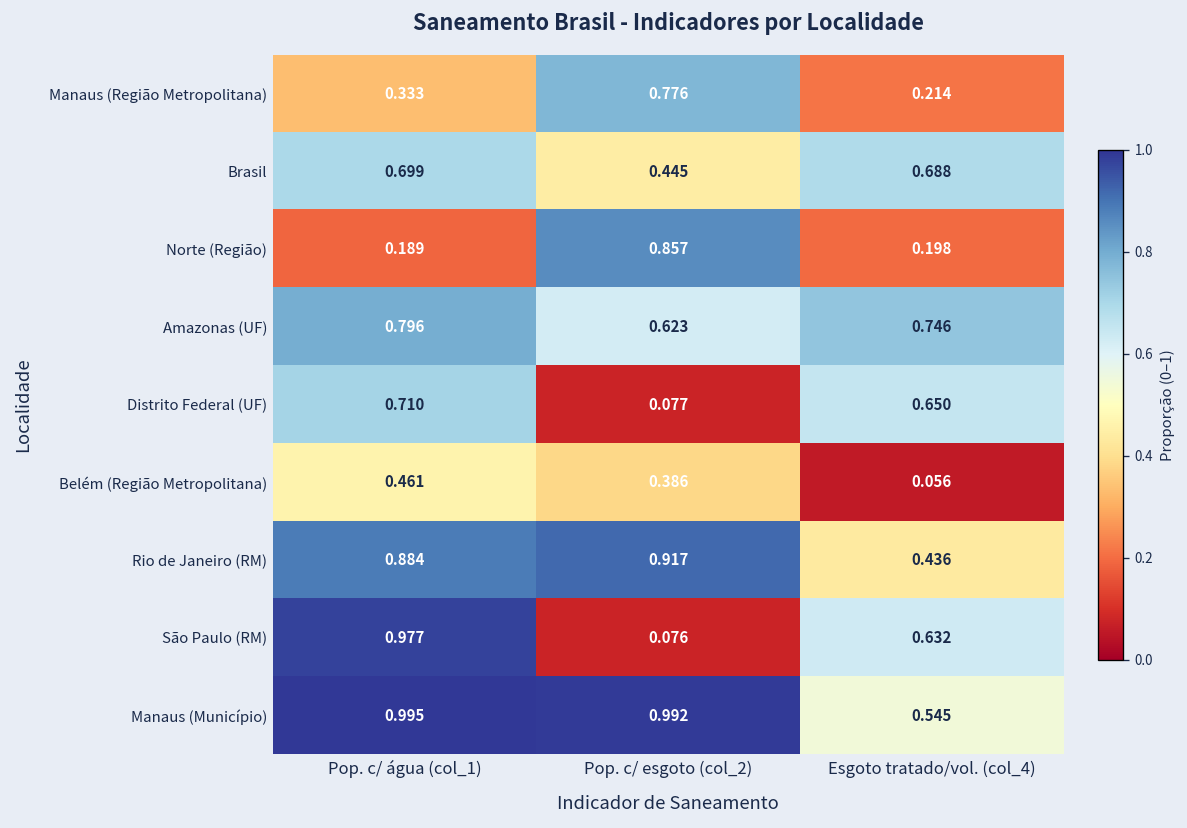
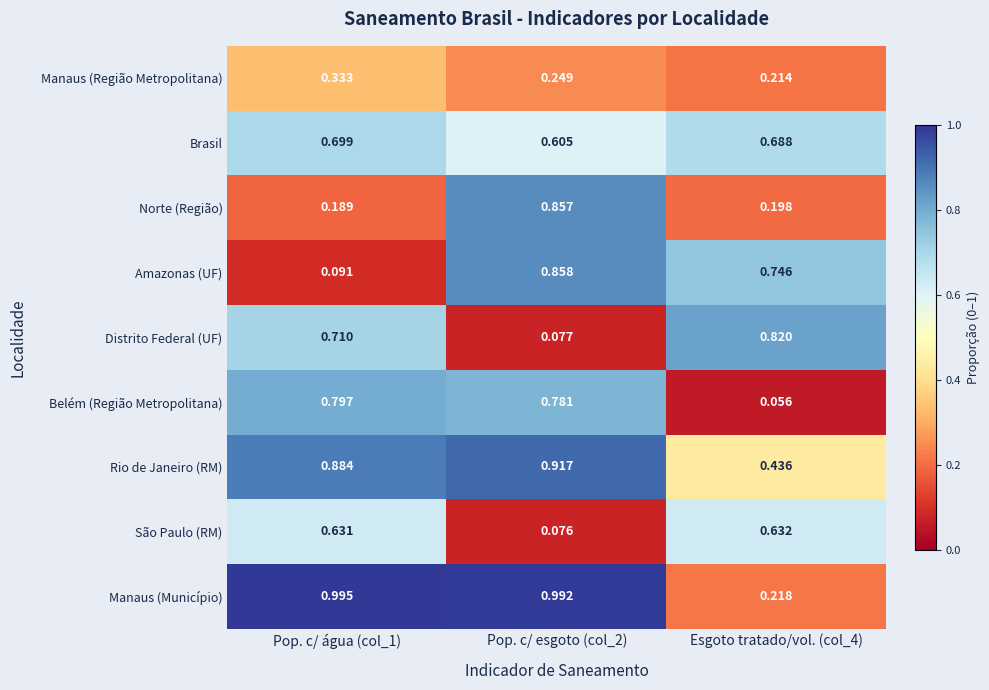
Manaus (Região Metropolitana), Pop. c/ esgoto (col_2): 0.776 -> 0.249
Brasil, Pop. c/ esgoto (col_2): 0.445 -> 0.605
Amazonas (UF), Pop. c/ água (col_1): 0.796 -> 0.091
Amazonas (UF), Pop. c/ esgoto (col_2): 0.623 -> 0.858
Distrito Federal (UF), Esgoto tratado/vol. (col_4): 0.650 -> 0.820
Belém (Região Metropolitana), Pop. c/ água (col_1): 0.461 -> 0.797
Belém (Região Metropolitana), Pop. c/ esgoto (col_2): 0.386 -> 0.781
São Paulo (RM), Pop. c/ água (col_1): 0.977 -> 0.631
Manaus (Município), Esgoto tratado/vol. (col_4): 0.545 -> 0.218
